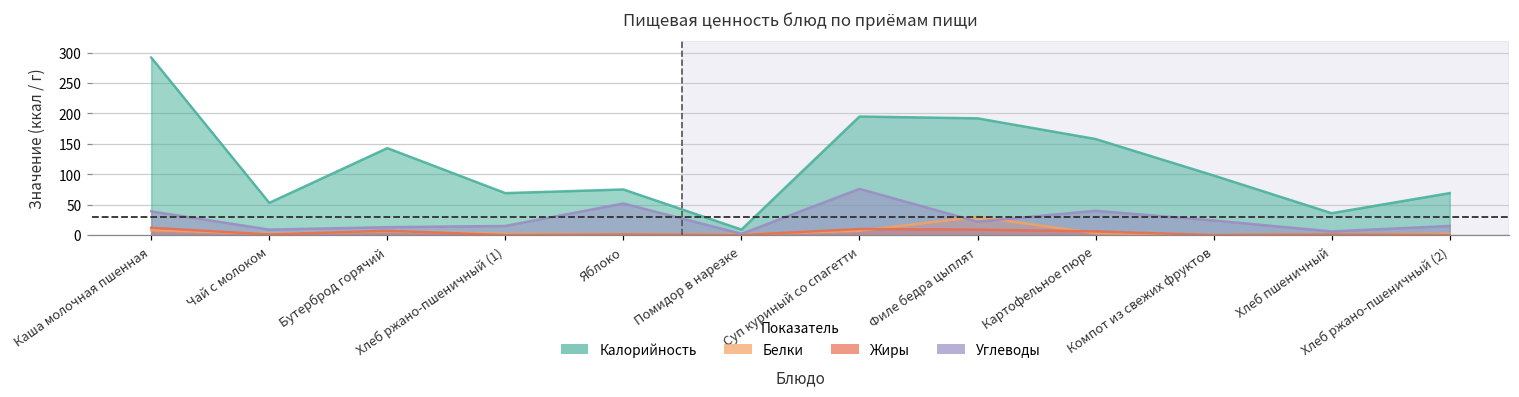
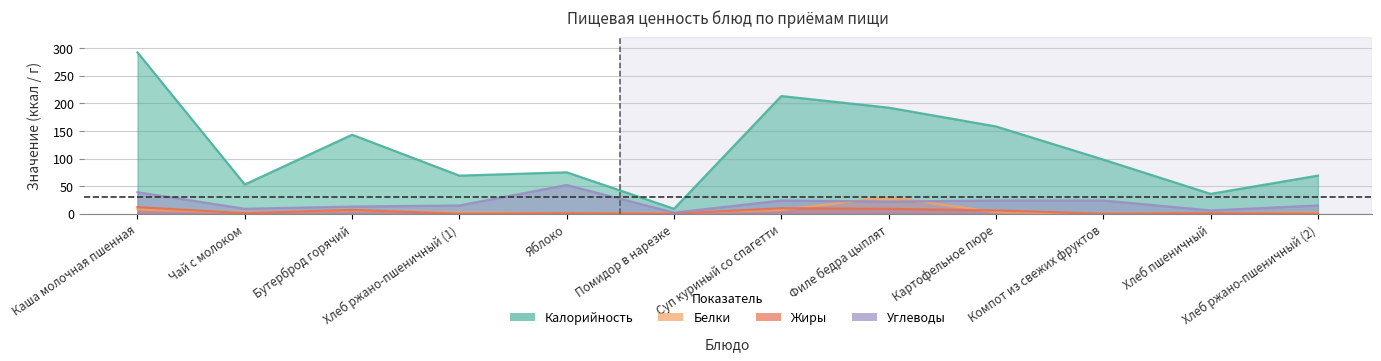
Калорийность, Суп куриный со спагетти: 200 -> 210
Углеводы, Суп куриный со спагетти: 80 -> 20
Углеводы, Картофельное пюре: 40 -> 20
